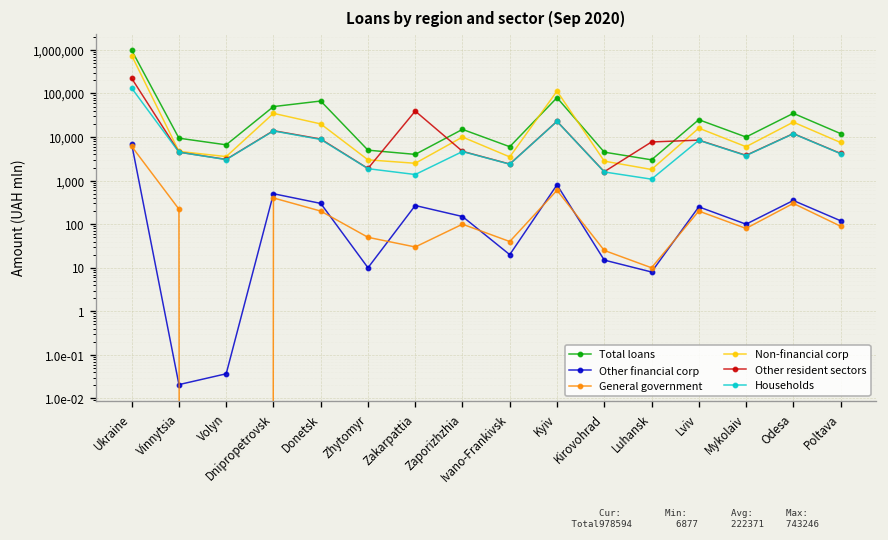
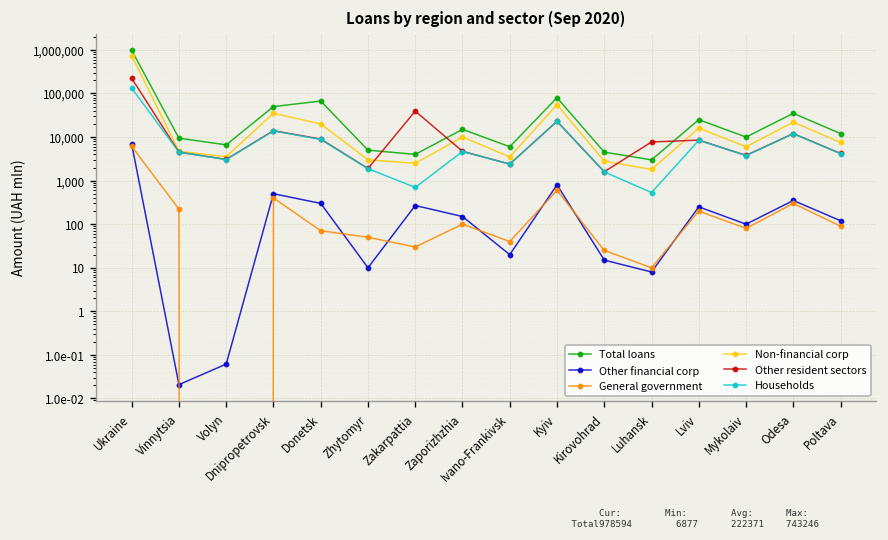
Other financial corp, Volyn: 0.04 -> 0.06
General government, Donetsk: 200 -> 70
Households, Zakarpattia: 1,400 -> 700
Non-financial corp, Kyiv: 110,000 -> 60,000
Households, Luhansk: 1,100 -> 500
